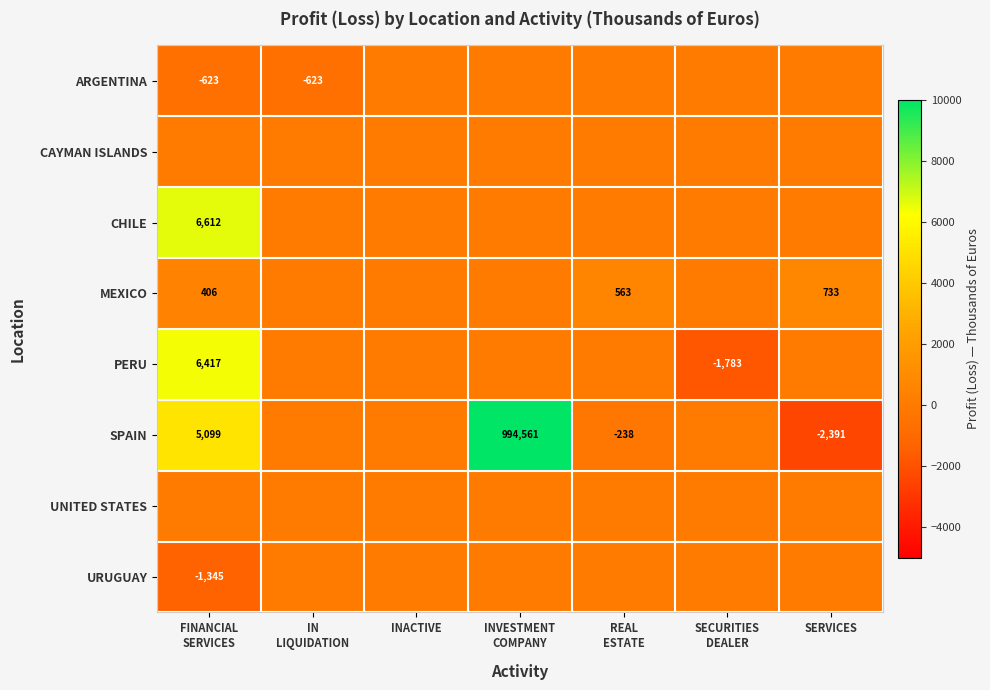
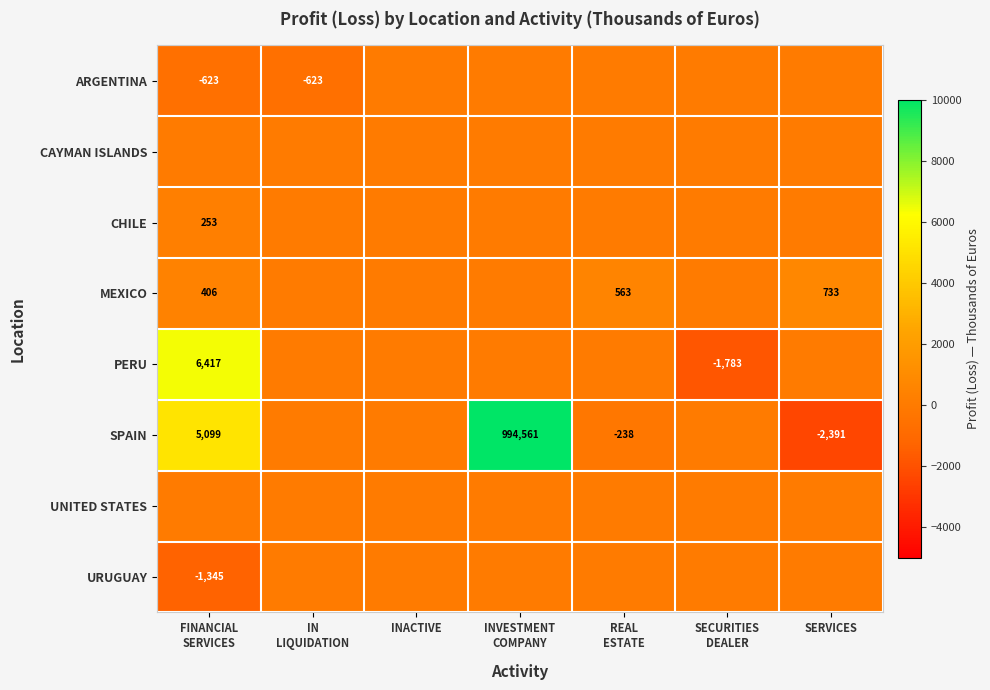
CHILE, FINANCIAL SERVICES: 6,612 -> 253
